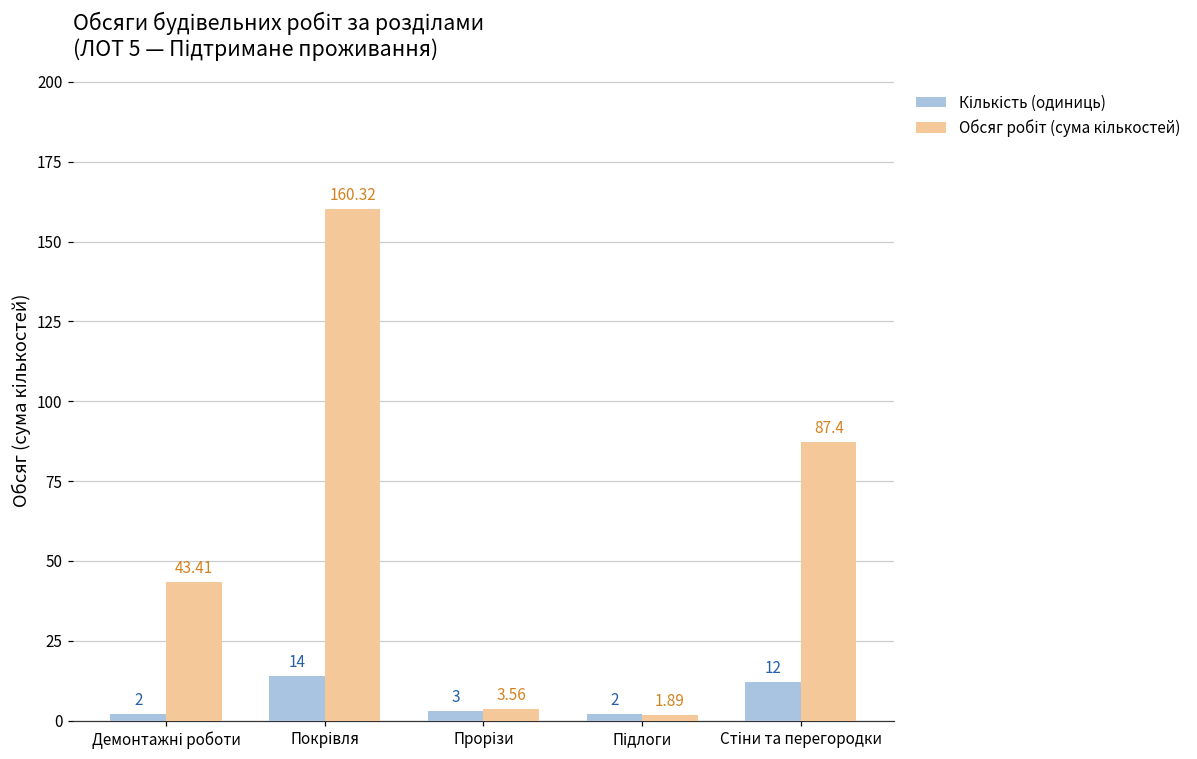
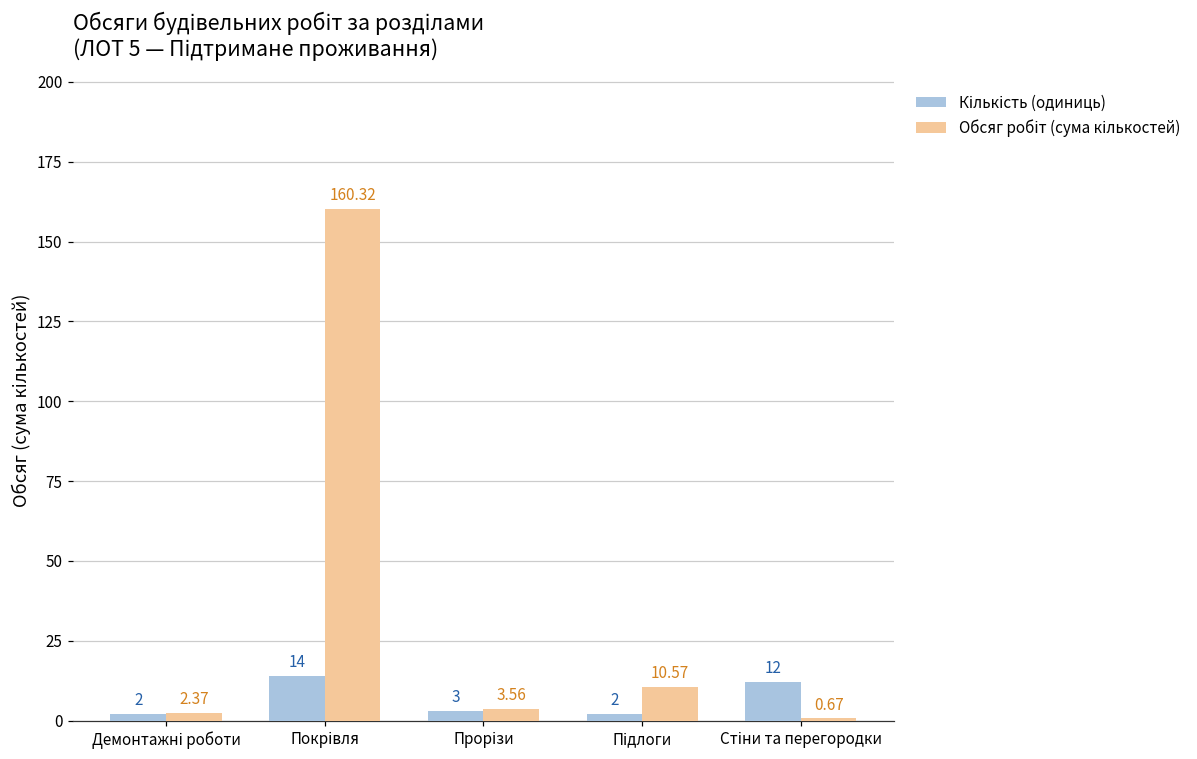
Обсяг робіт (сума кількостей), Демонтажні роботи: 43.41 -> 2.37
Обсяг робіт (сума кількостей), Підлоги: 1.89 -> 10.57
Обсяг робіт (сума кількостей), Стіни та перегородки: 87.4 -> 0.67
